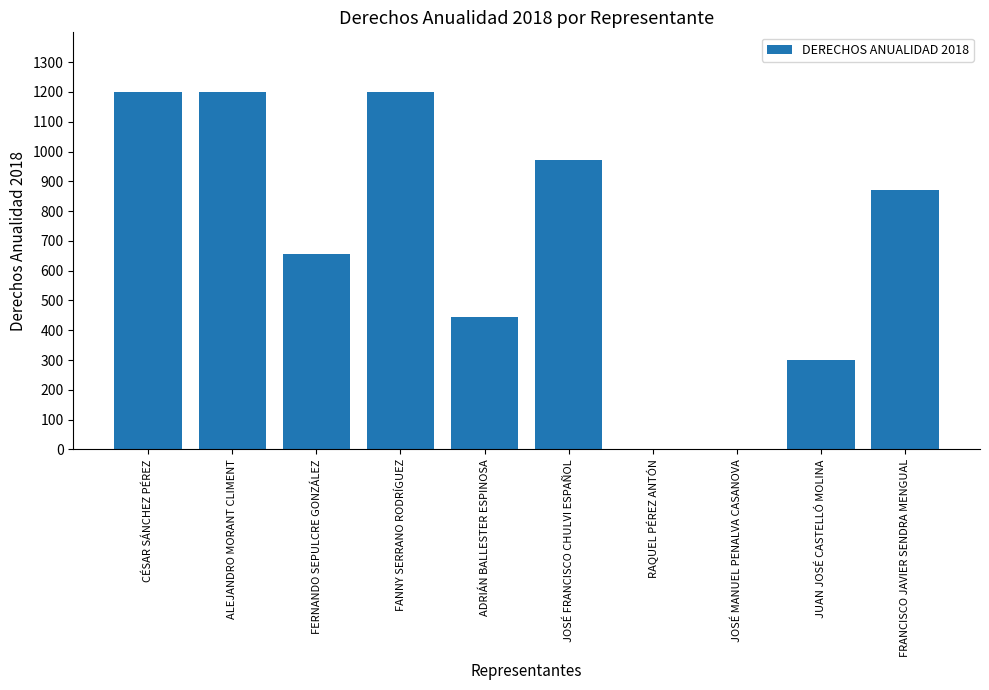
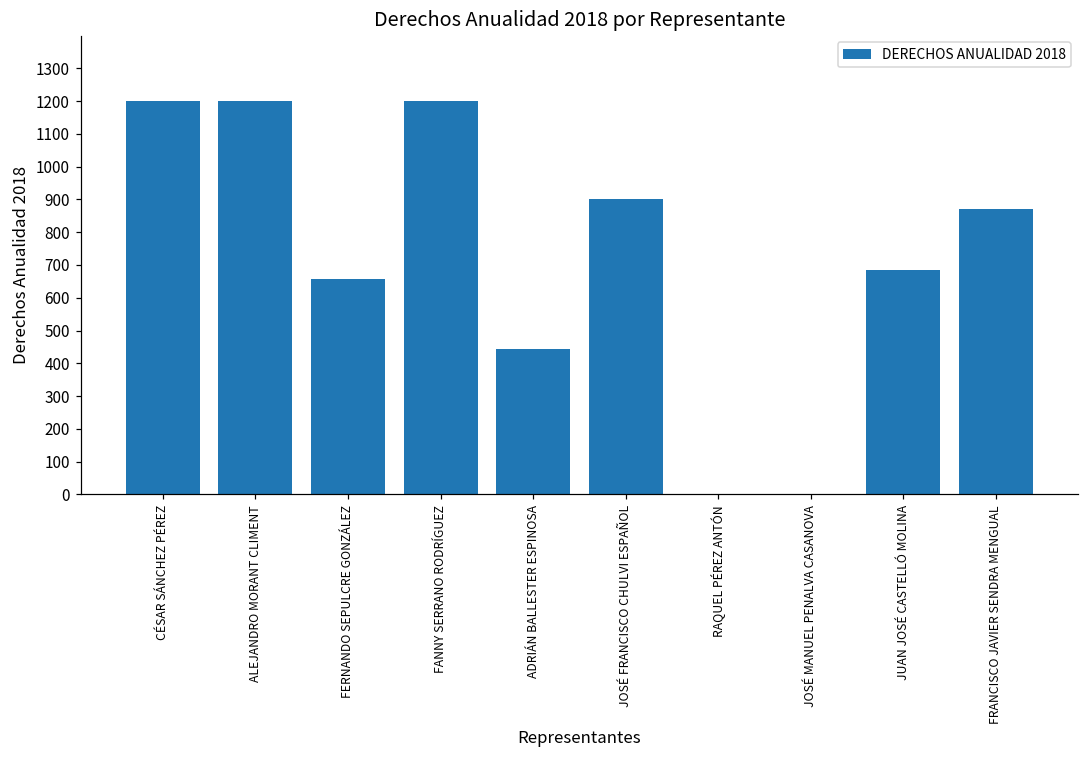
JOSÉ FRANCISCO CHULVI ESPAÑOL: 970 -> 900
JUAN JOSÉ CASTELLÓ MOLINA: 300 -> 680
